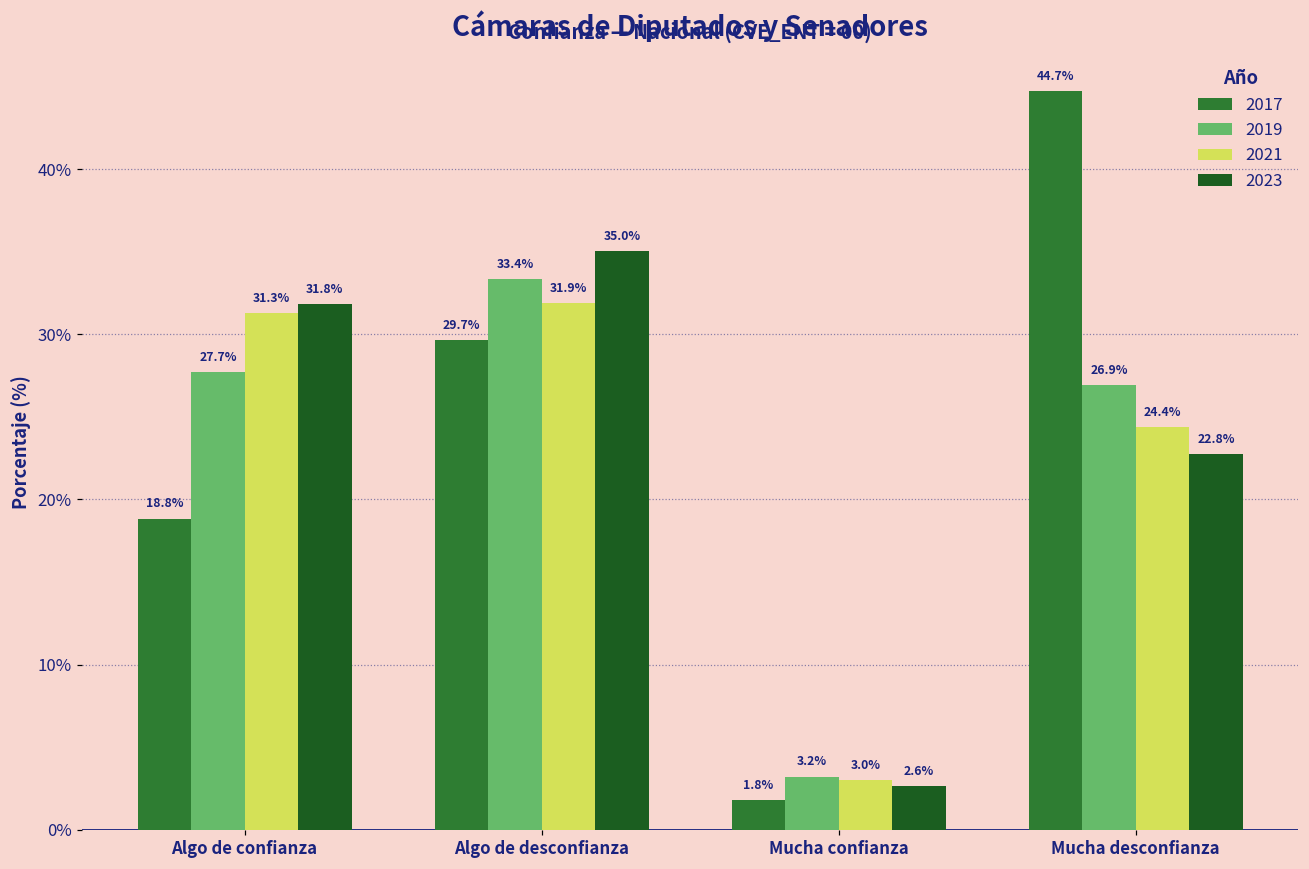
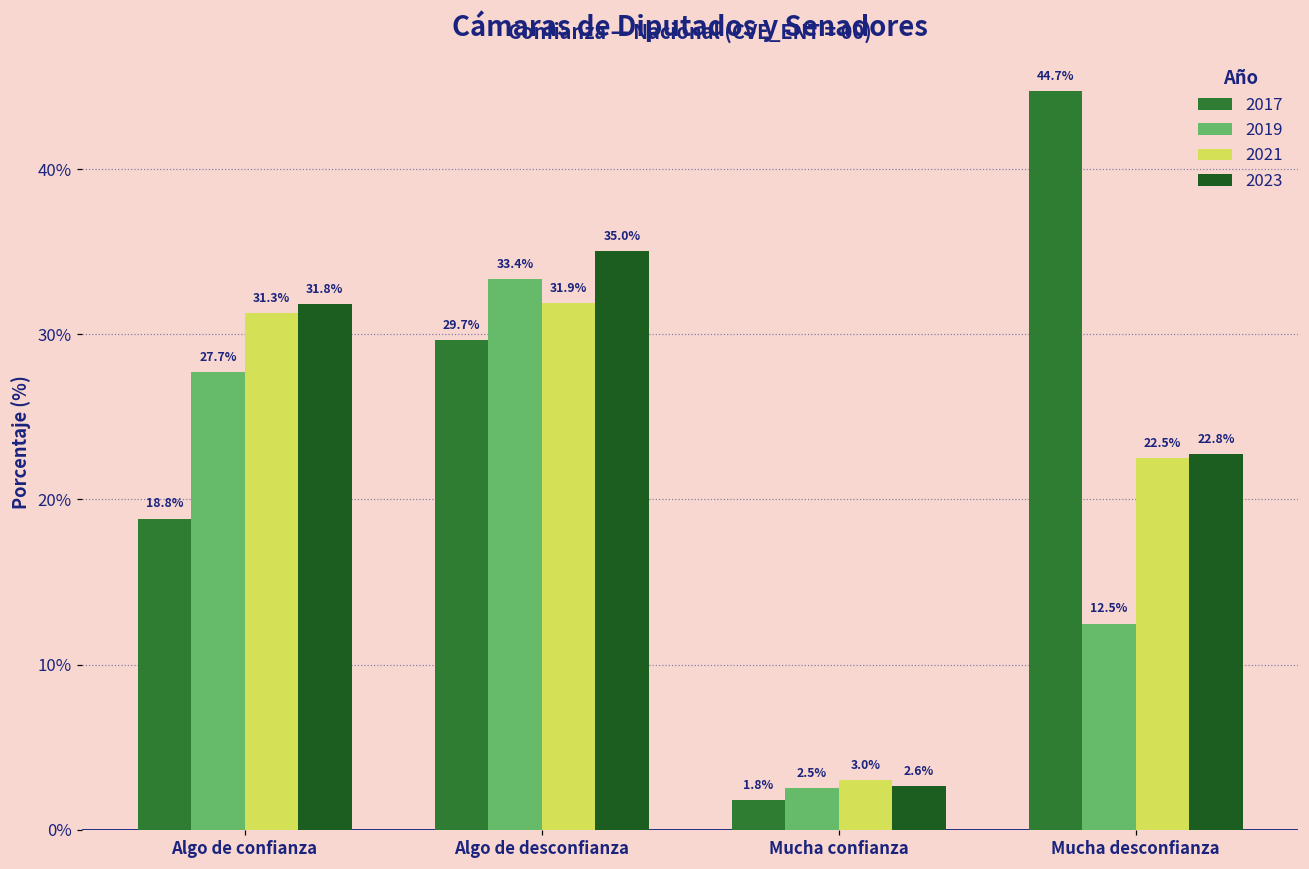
2019, Mucha confianza: 3.2% -> 2.5%
2019, Mucha desconfianza: 26.9% -> 12.5%
2021, Mucha desconfianza: 24.4% -> 22.5%
